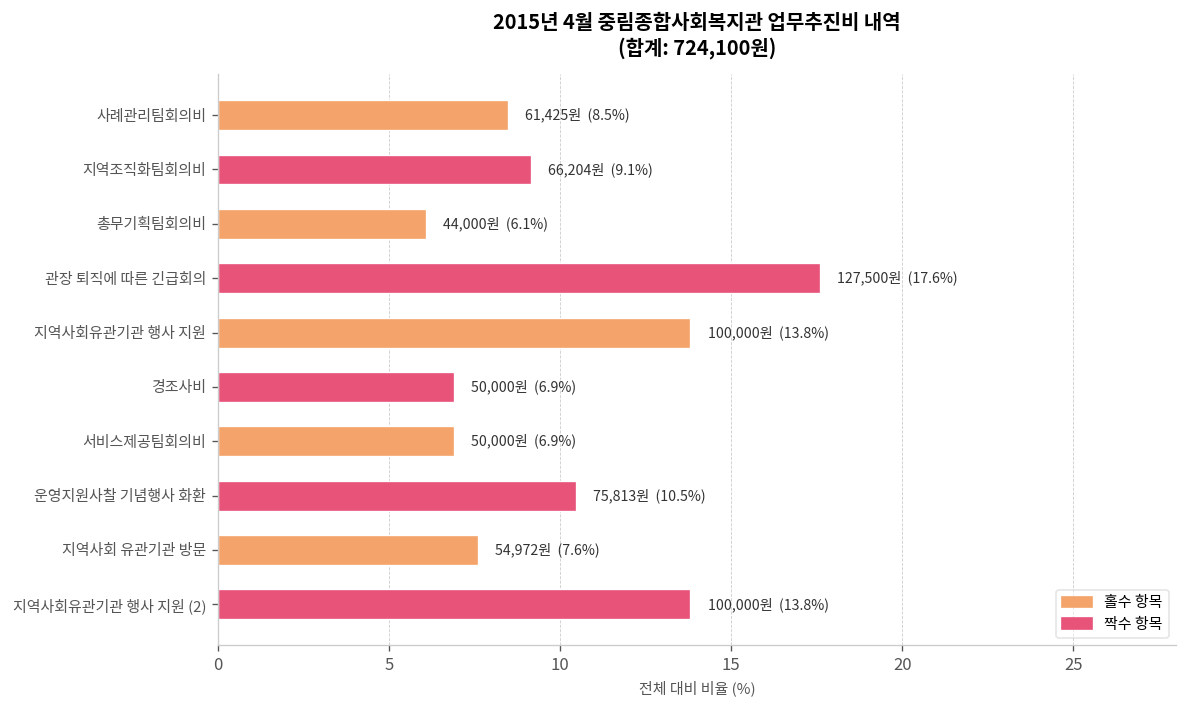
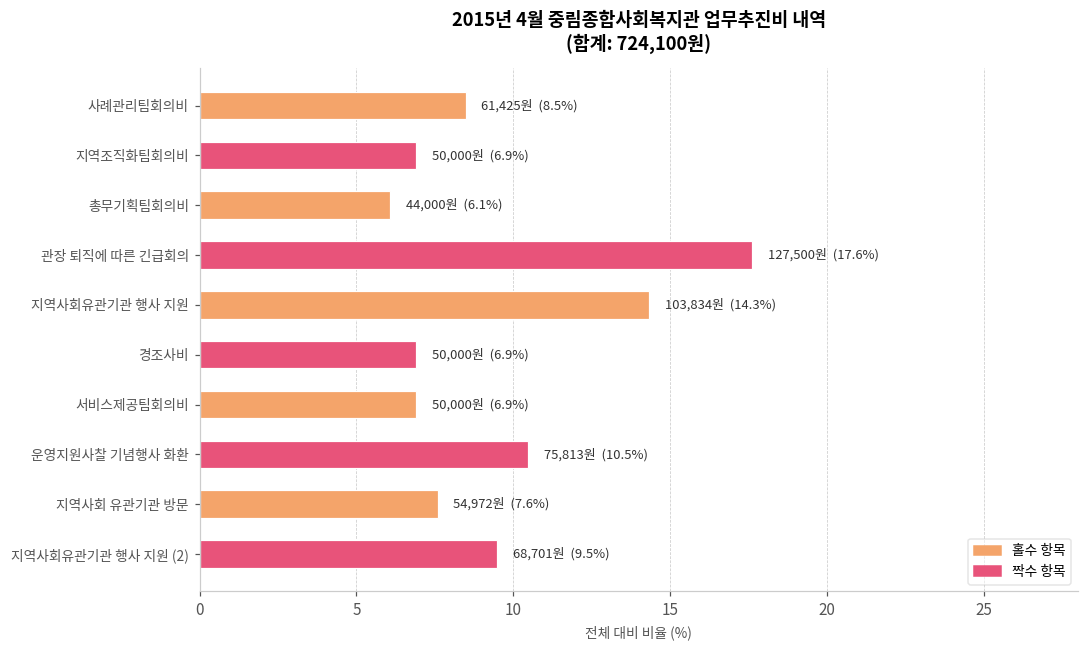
지역조직화팀회의비: 66,204원 (9.1%) -> 50,000원 (6.9%)
지역사회유관기관 행사 지원: 100,000원 (13.8%) -> 103,834원 (14.3%)
지역사회유관기관 행사 지원 (2): 100,000원 (13.8%) -> 68,701원 (9.5%)
